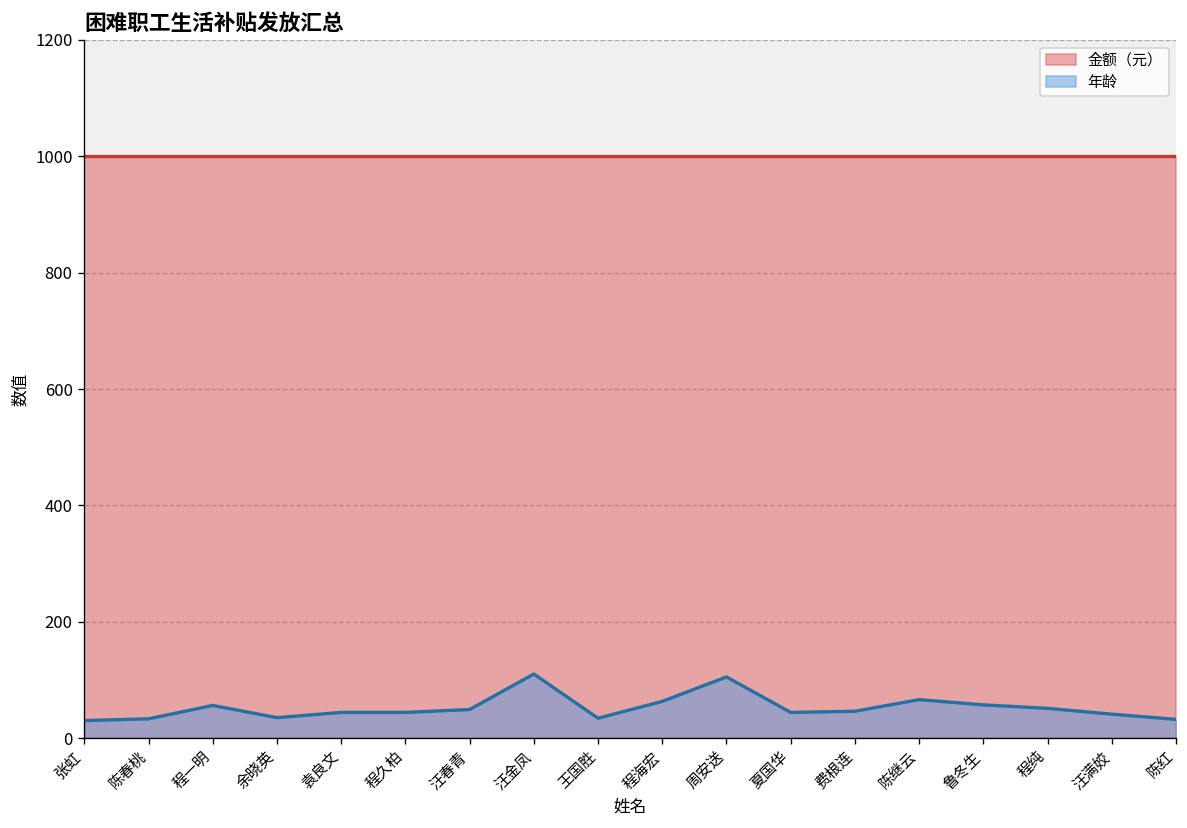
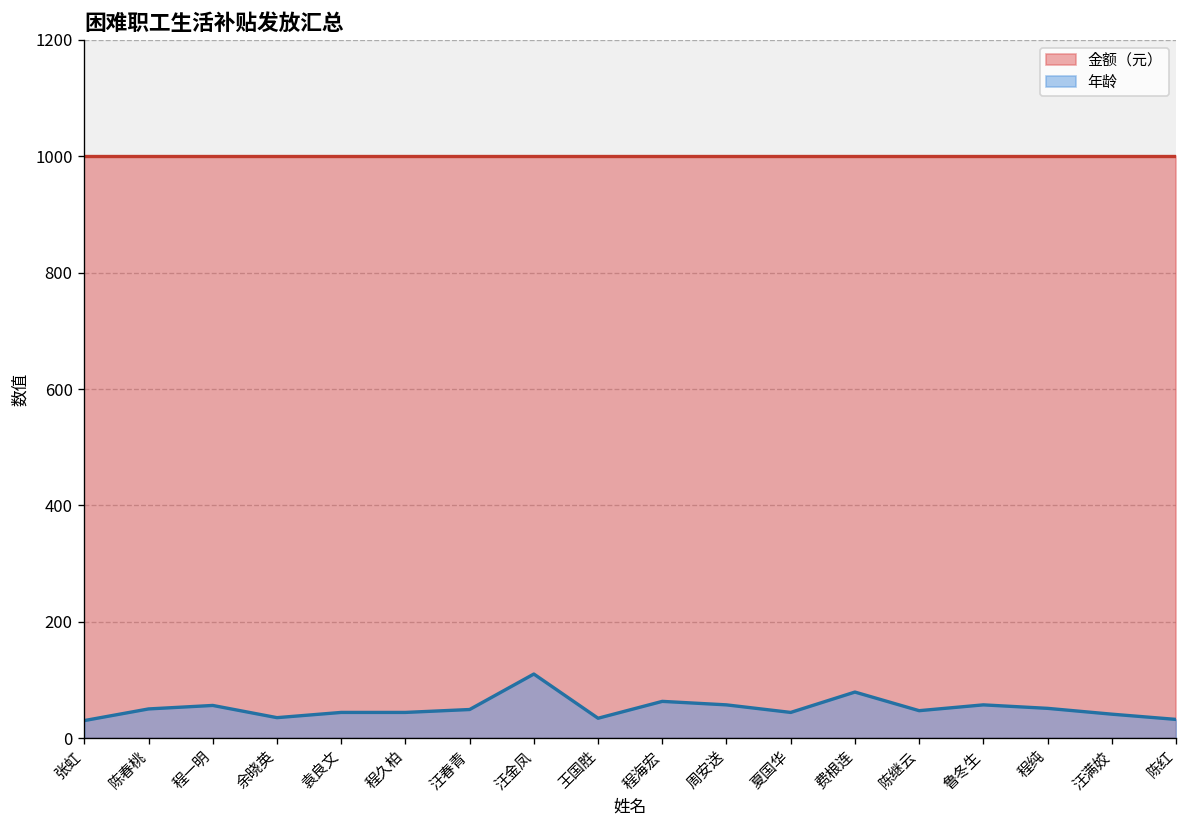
年龄, 陈春桃: 30 -> 50
年龄, 周安送: 110 -> 60
年龄, 费根连: 50 -> 80
年龄, 陈继云: 70 -> 50
